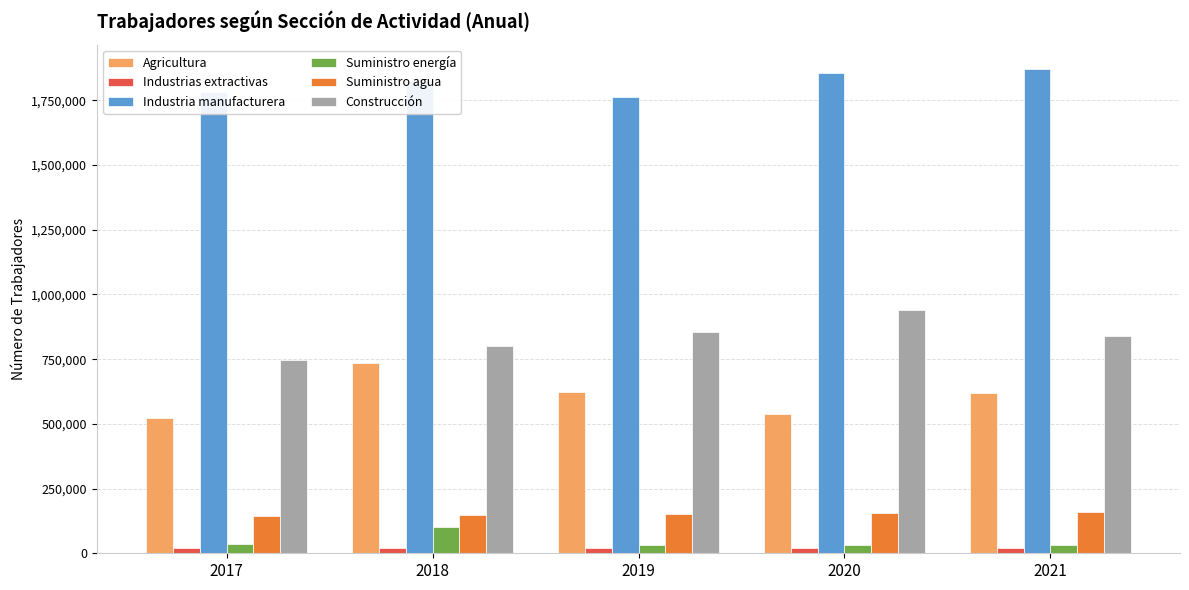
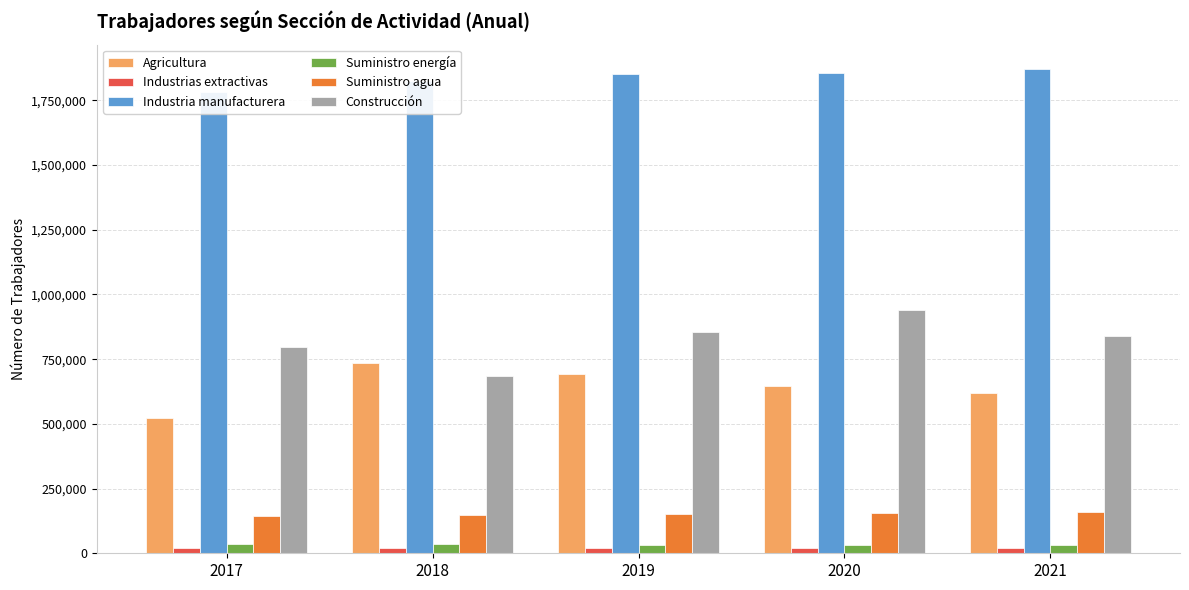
Construcción, 2017: 750,000 -> 800,000
Suministro energía, 2018: 100,000 -> 30,000
Construcción, 2018: 800,000 -> 690,000
Agricultura, 2019: 630,000 -> 690,000
Industria manufacturera, 2019: 1,760,000 -> 1,850,000
Agricultura, 2020: 540,000 -> 650,000
